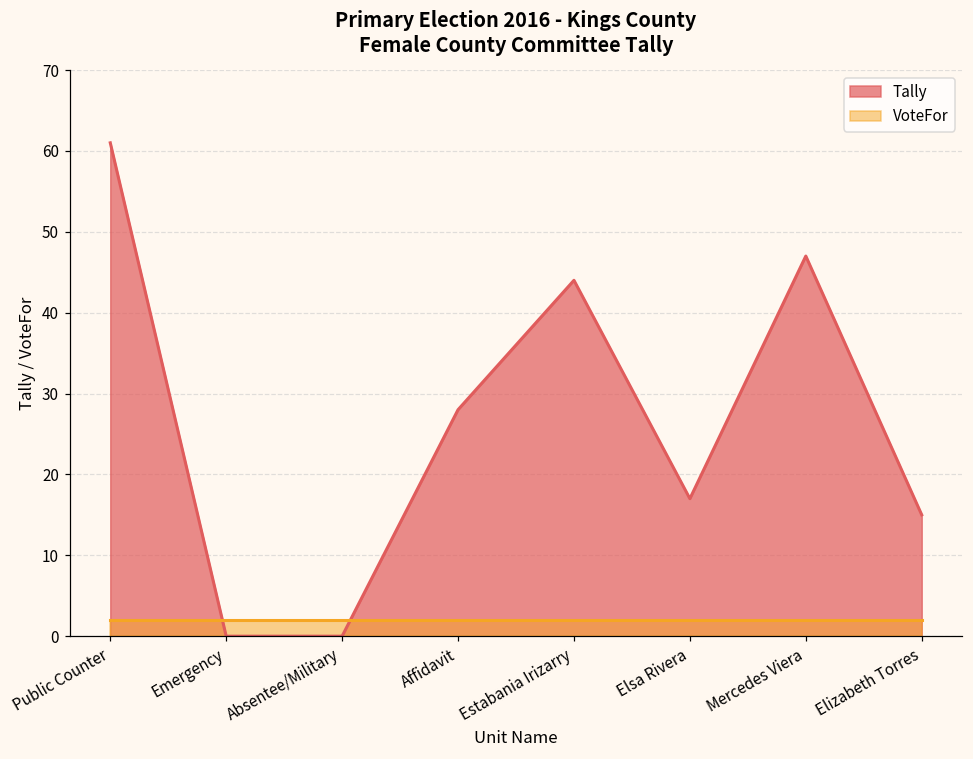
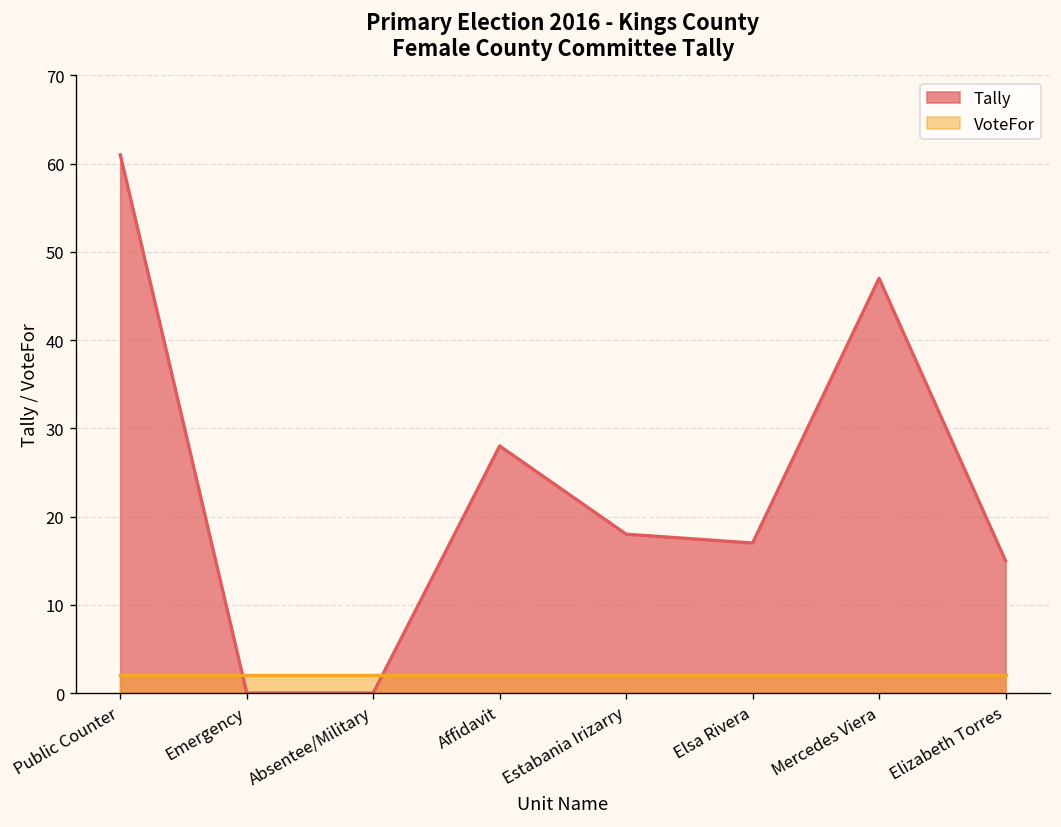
Tally, Estabania Irizarry: 44 -> 18
